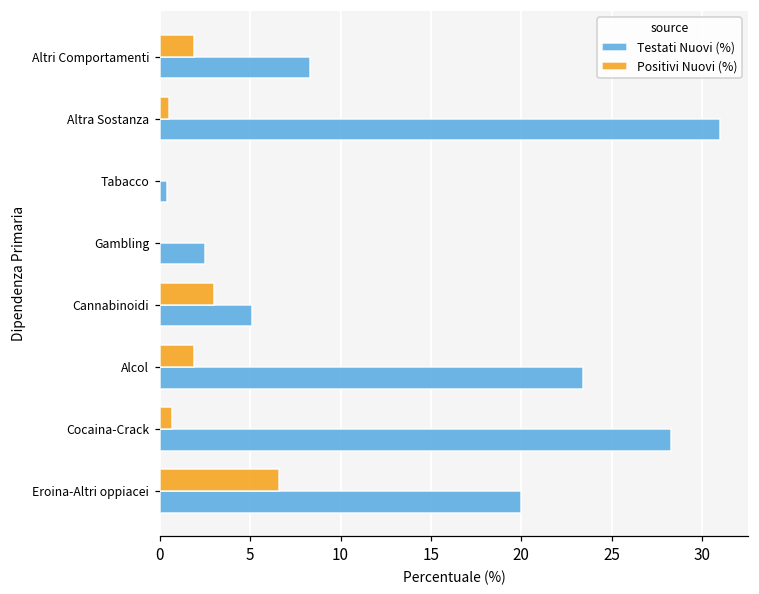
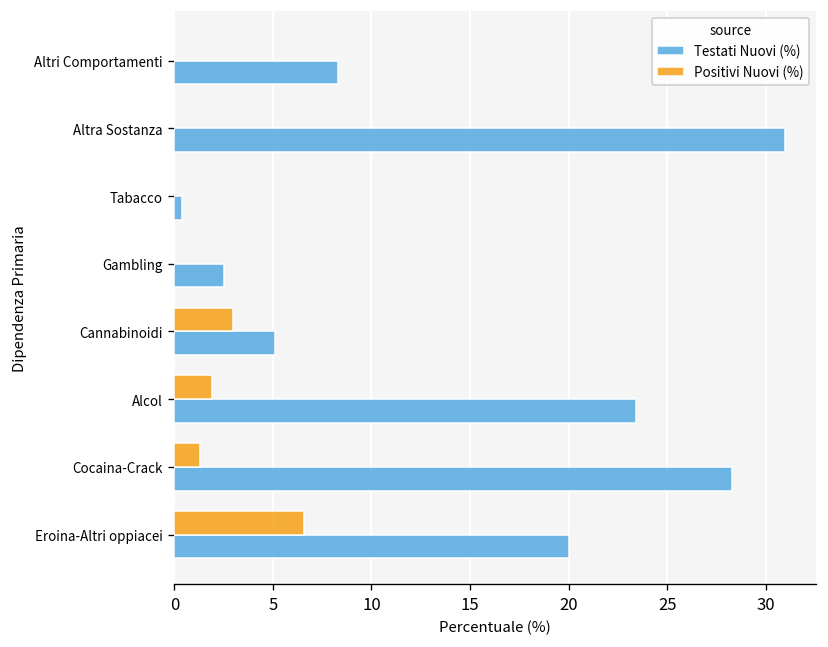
Positivi Nuovi (%), Altri Comportamenti: 1.9 -> 0.0
Positivi Nuovi (%), Altra Sostanza: 0.5 -> 0.0
Positivi Nuovi (%), Cocaina-Crack: 0.7 -> 1.3
